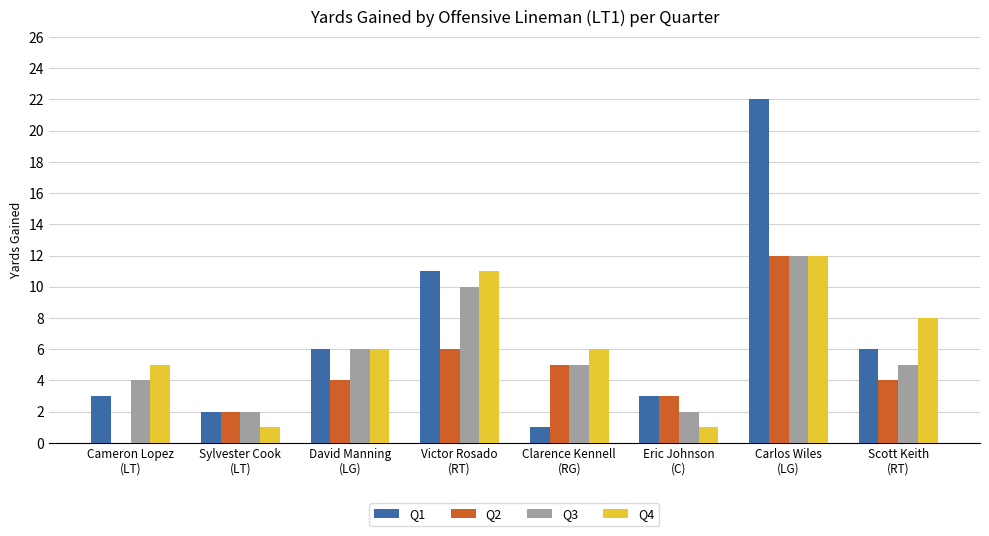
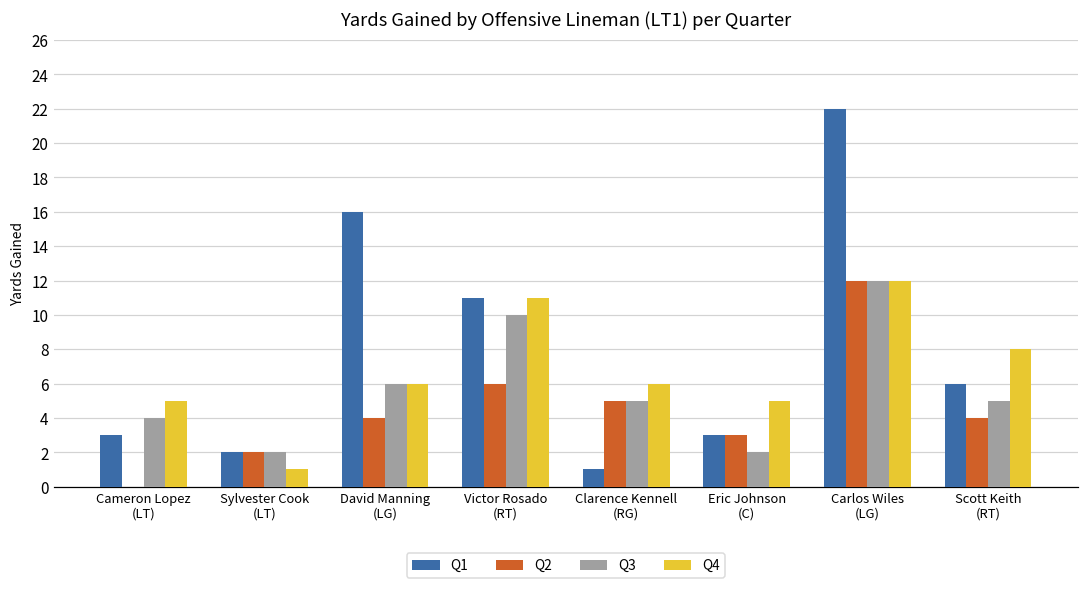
Q1, David Manning (LG): 6 -> 16
Q4, Eric Johnson (C): 1 -> 5
